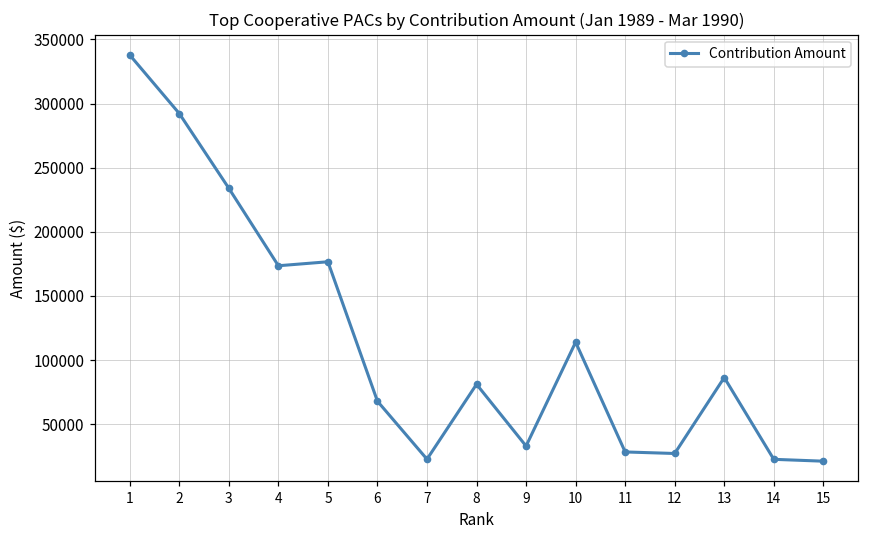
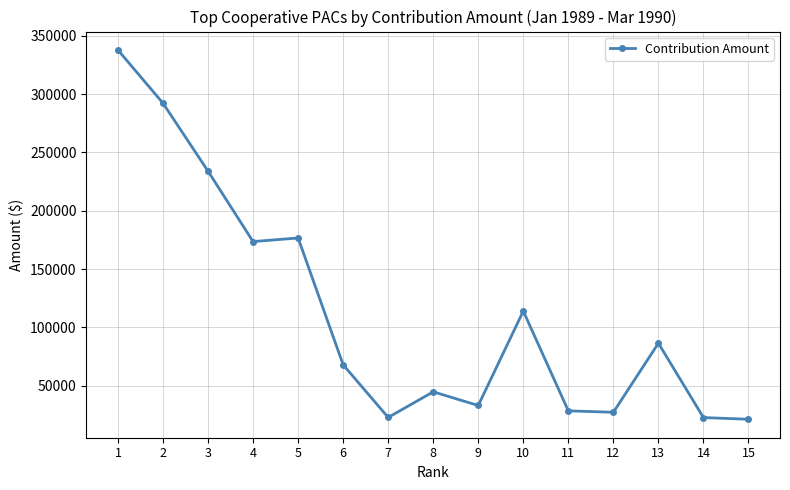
8: 81000 -> 45000
